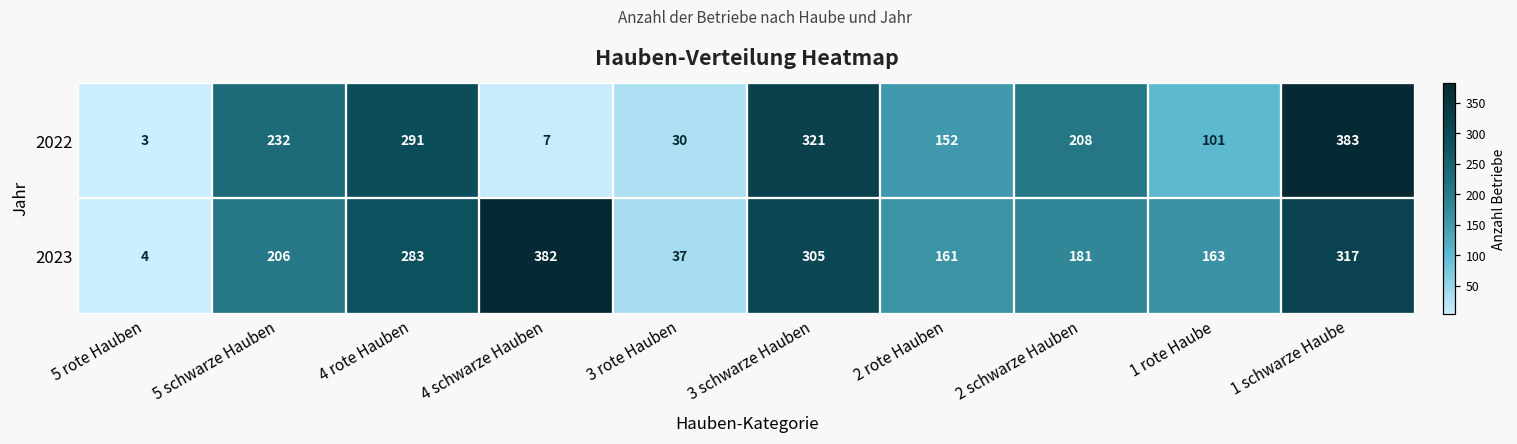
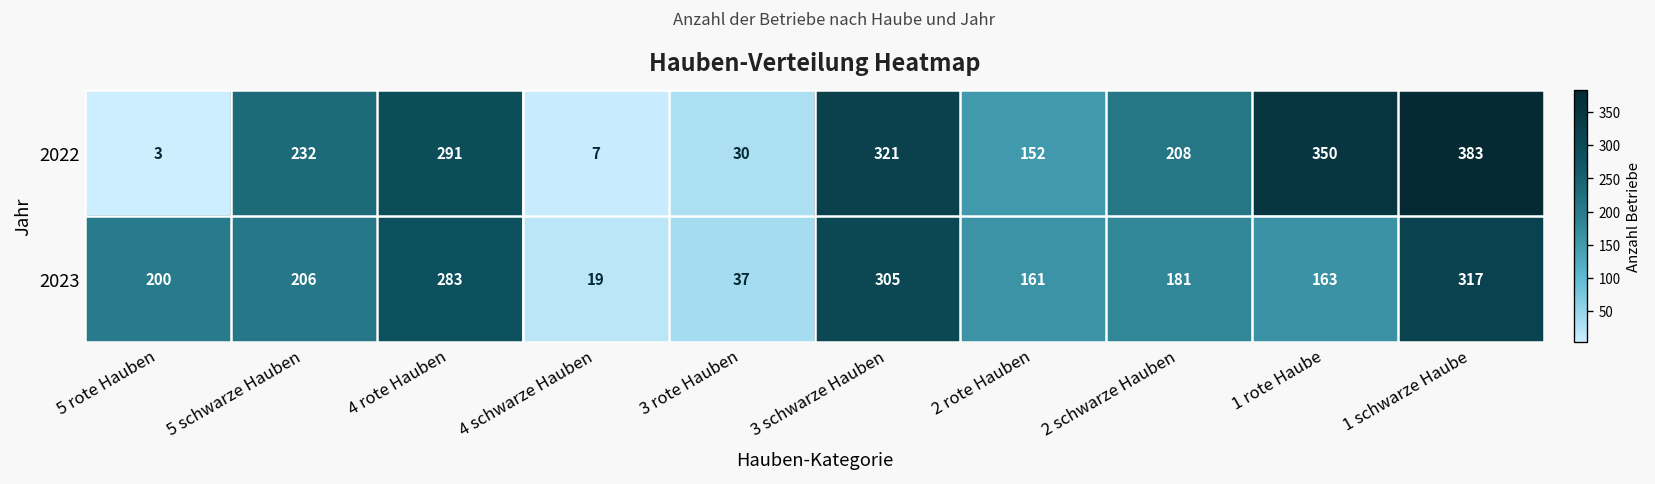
2022, 1 rote Haube: 101 -> 350
2023, 5 rote Hauben: 4 -> 200
2023, 4 schwarze Hauben: 382 -> 19
